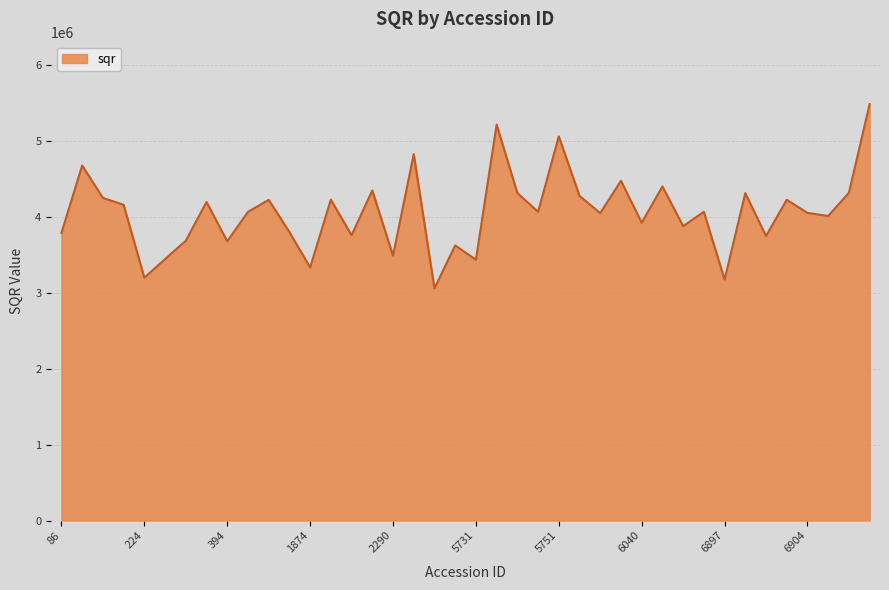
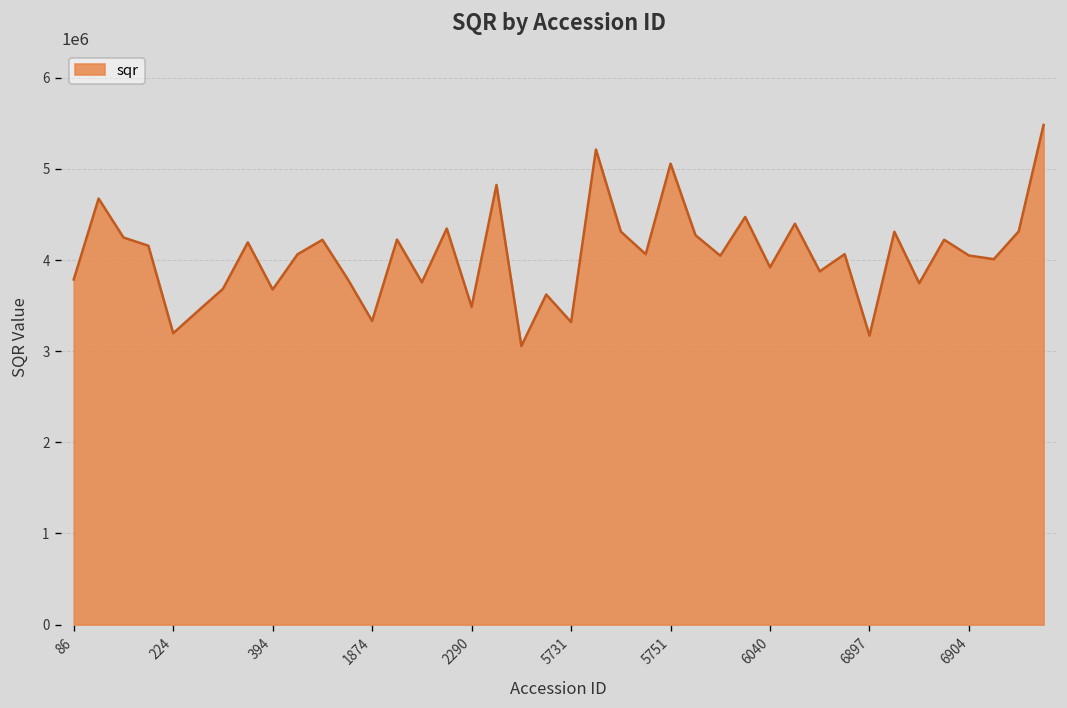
5731: 3400000 -> 3300000
